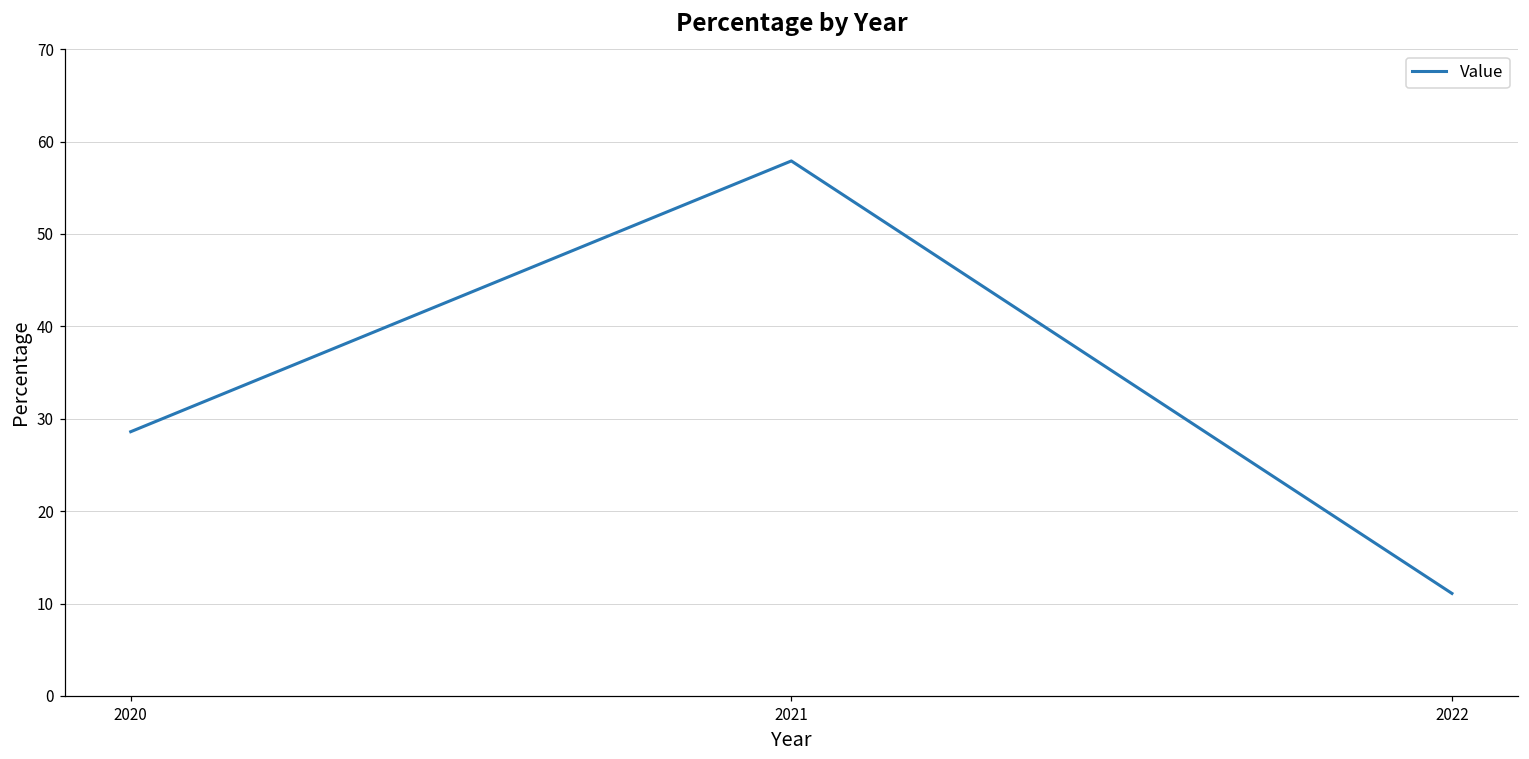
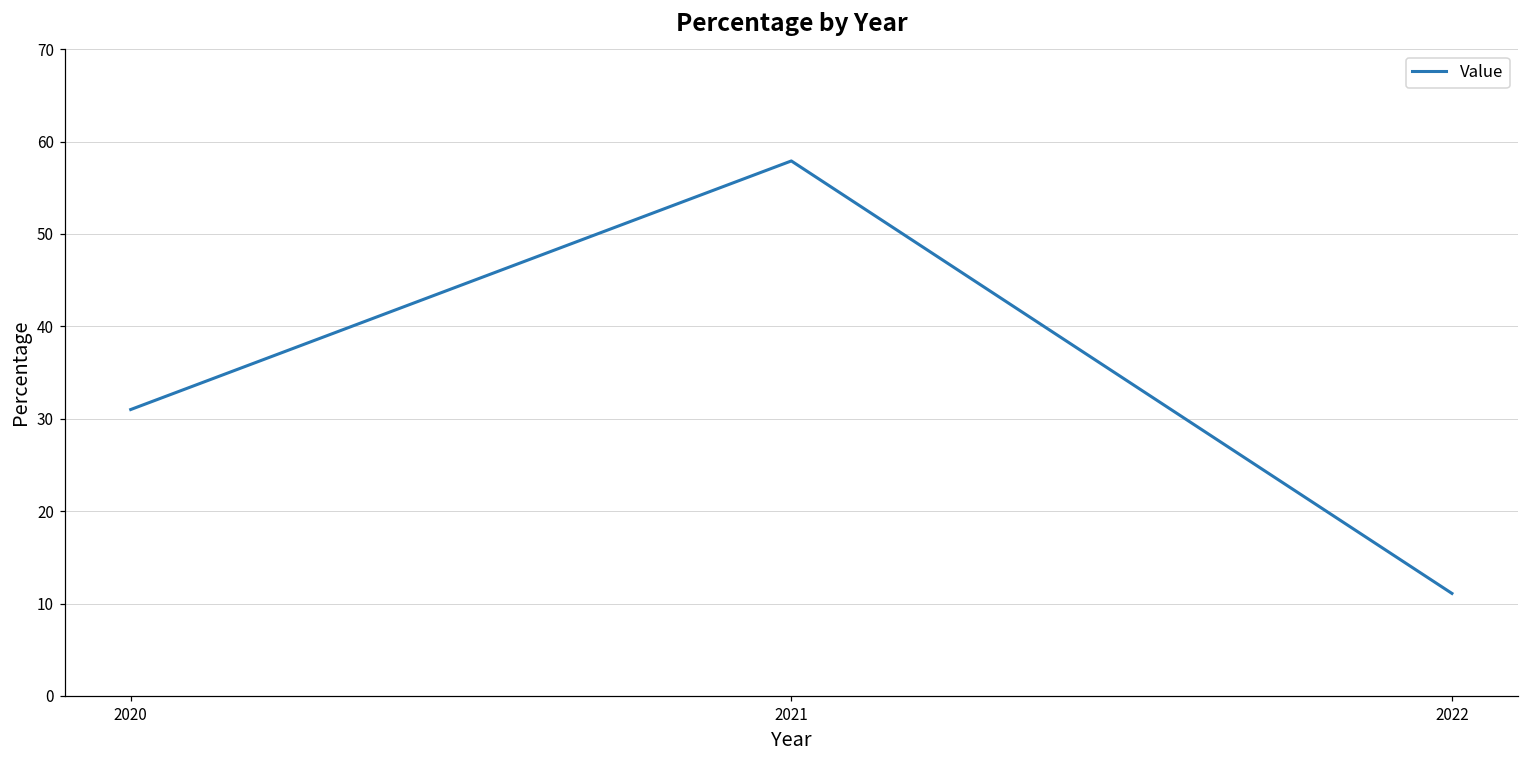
2020: 29 -> 31
